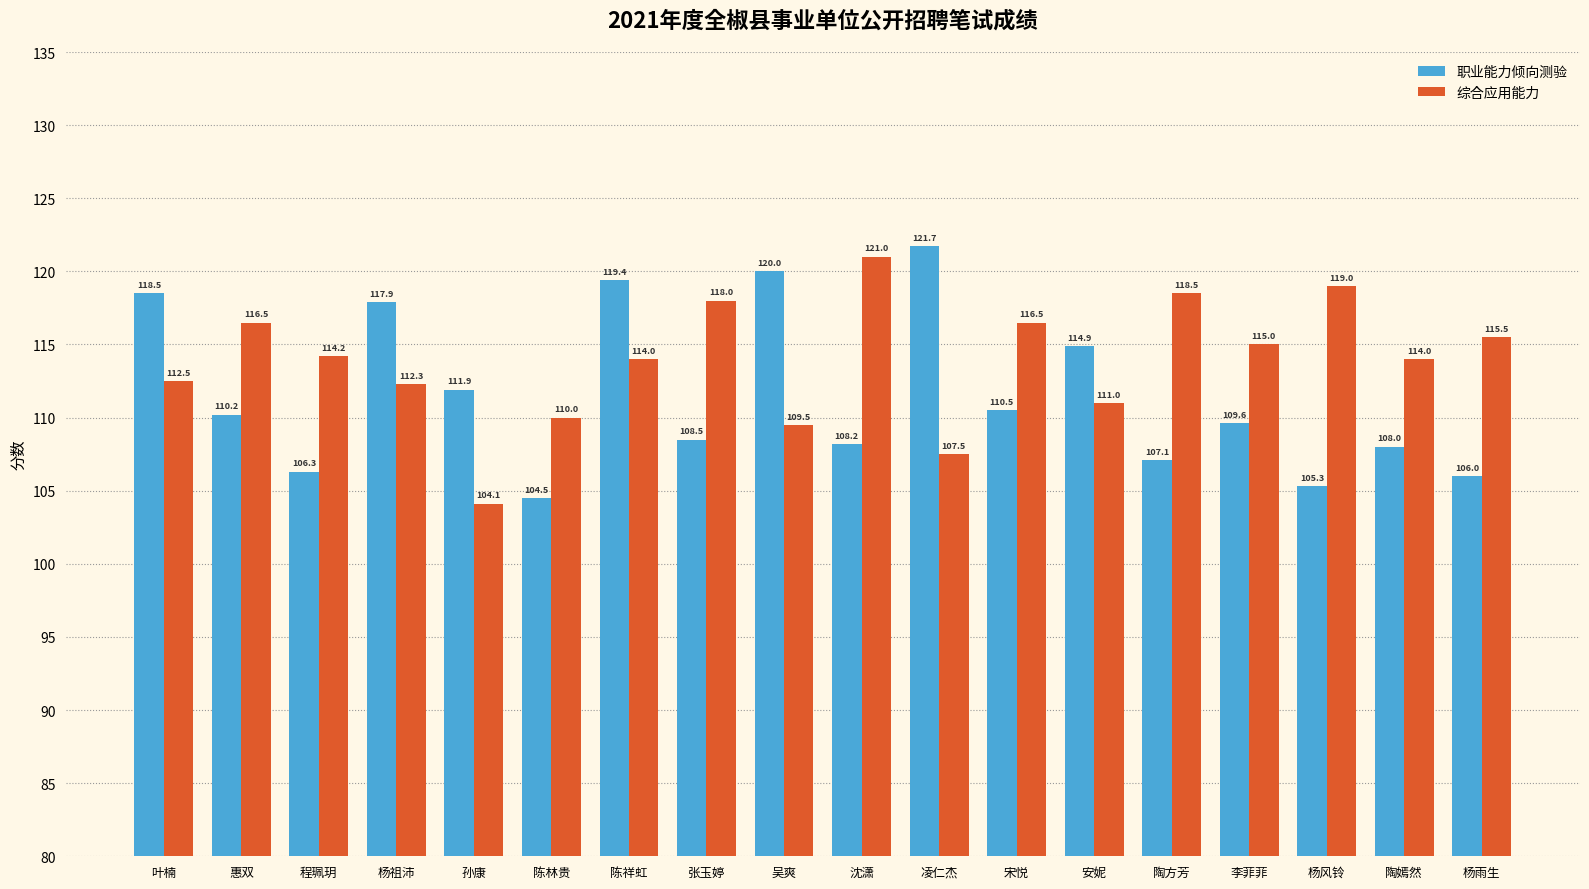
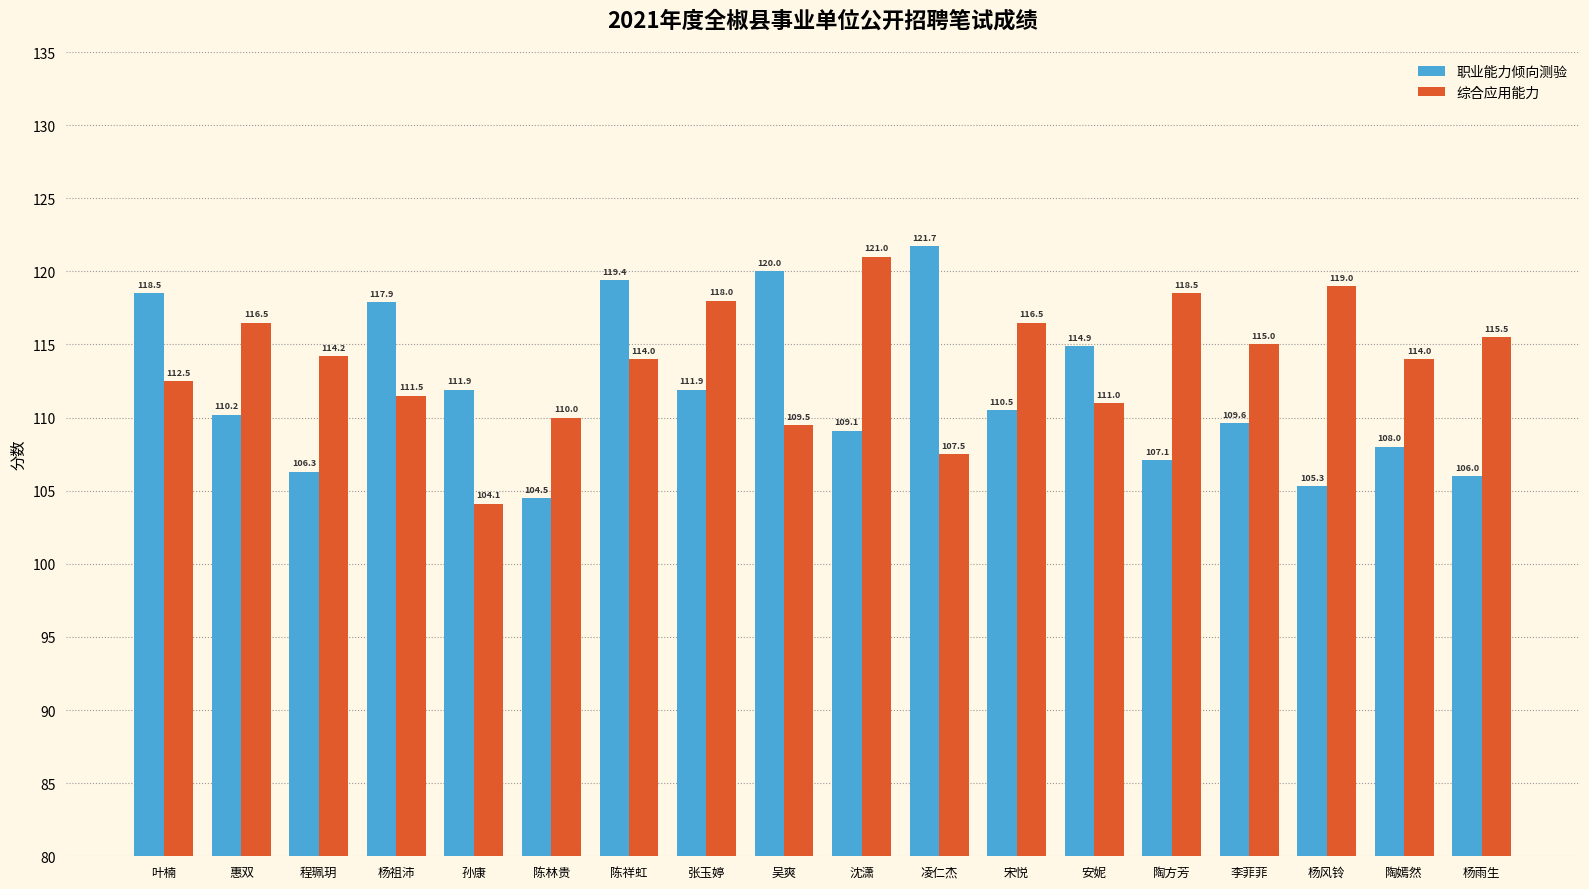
综合应用能力, 杨祖沛: 112.3 -> 111.5
职业能力倾向测验, 张玉婷: 108.5 -> 111.9
职业能力倾向测验, 沈潇: 108.2 -> 109.1
